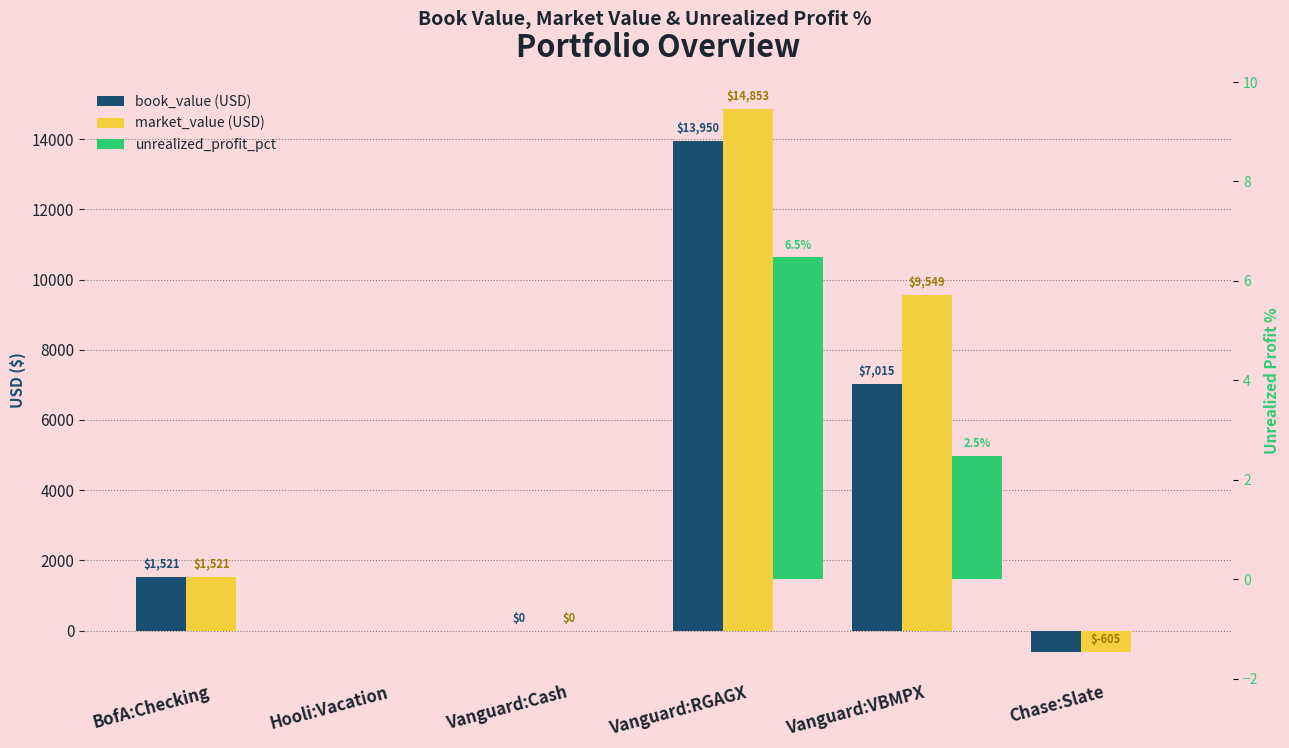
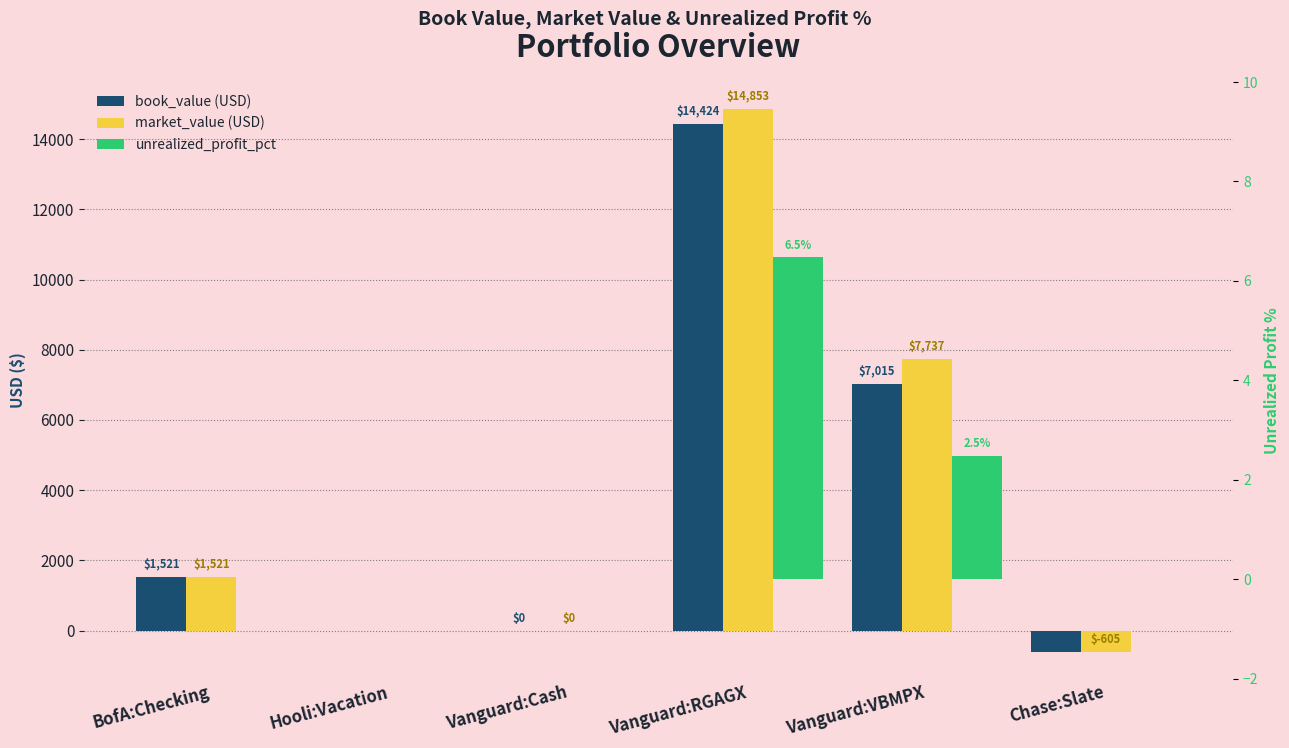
book_value (USD), Vanguard:RGAGX: $13,950 -> $14,424
market_value (USD), Vanguard:VBMPX: $9,549 -> $7,737
